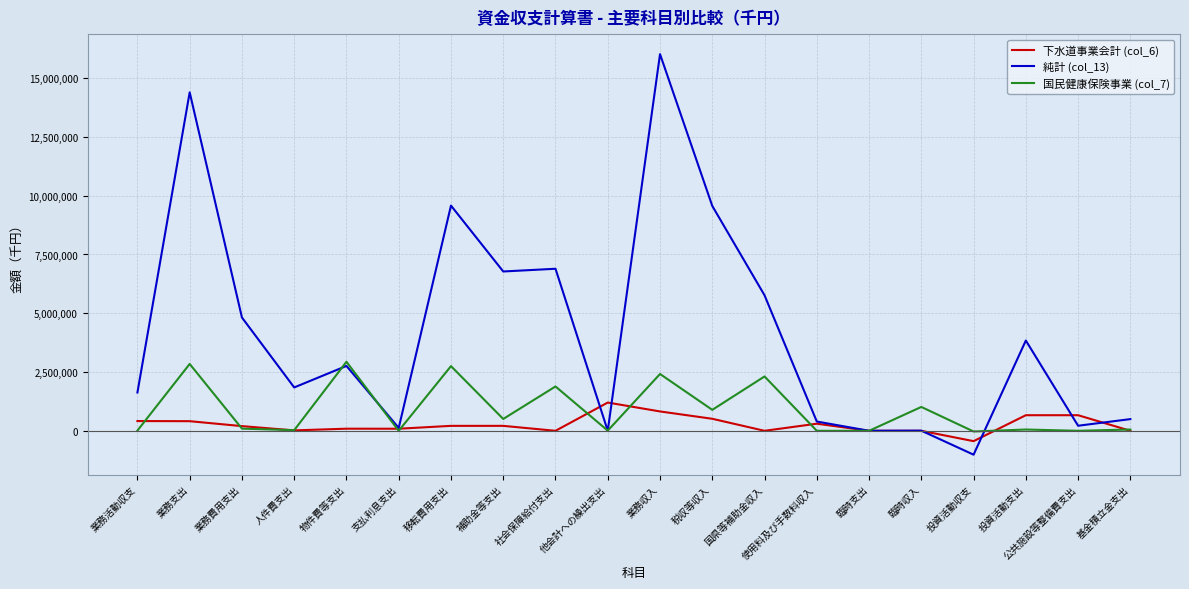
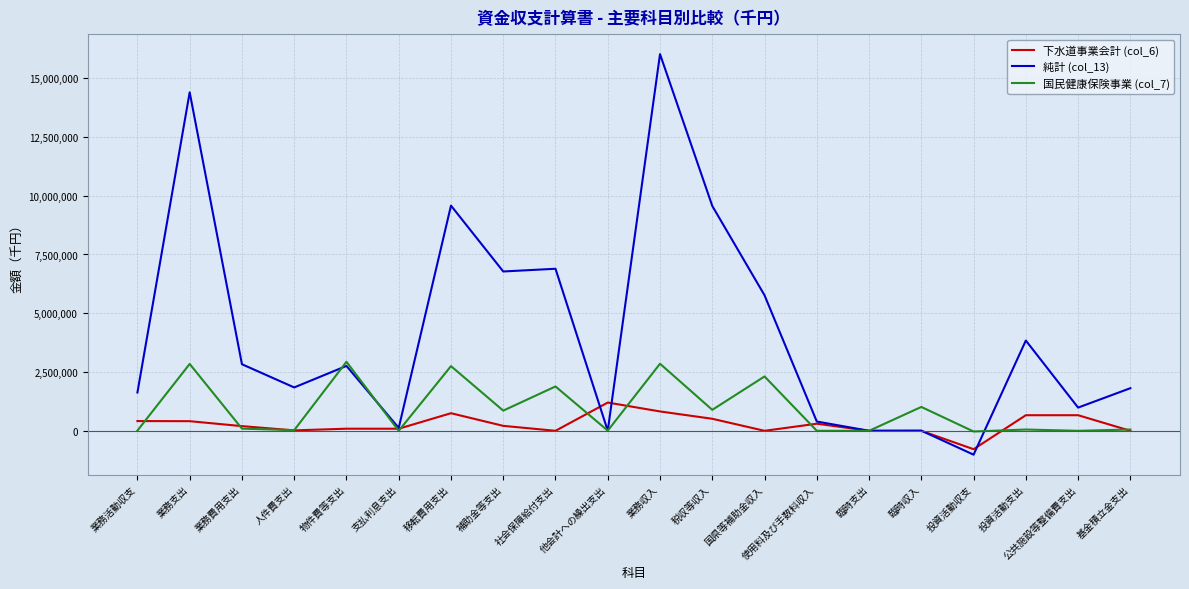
純計 (col_13), 業務費用支出: 4,800,000 -> 2,800,000
下水道事業会計 (col_6), 移転費用支出: 200,000 -> 700,000
国民健康保険事業 (col_7), 補助金等支出: 500,000 -> 900,000
国民健康保険事業 (col_7), 業務収入: 2,400,000 -> 2,900,000
下水道事業会計 (col_6), 投資活動収支: -400,000 -> -800,000
純計 (col_13), 公共施設等整備費支出: 200,000 -> 1,000,000
純計 (col_13), 基金積立金支出: 500,000 -> 1,800,000
